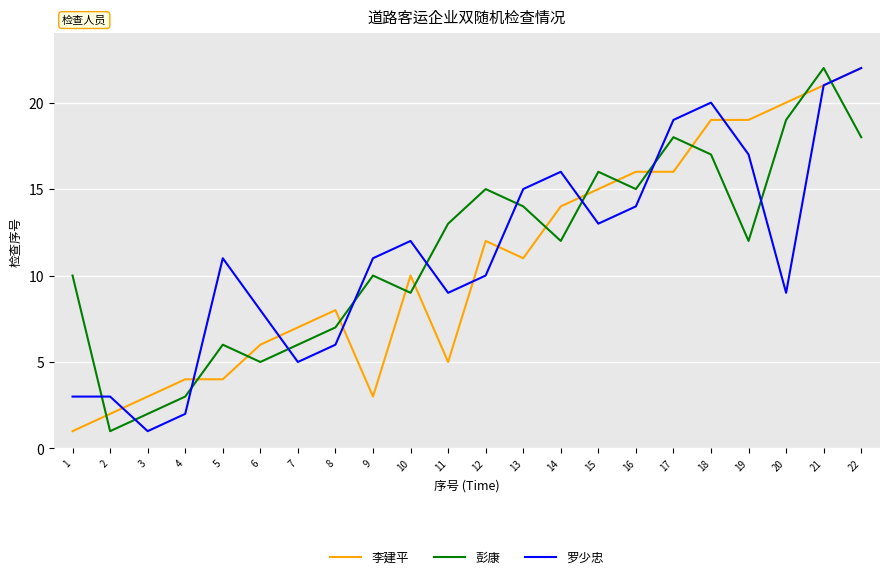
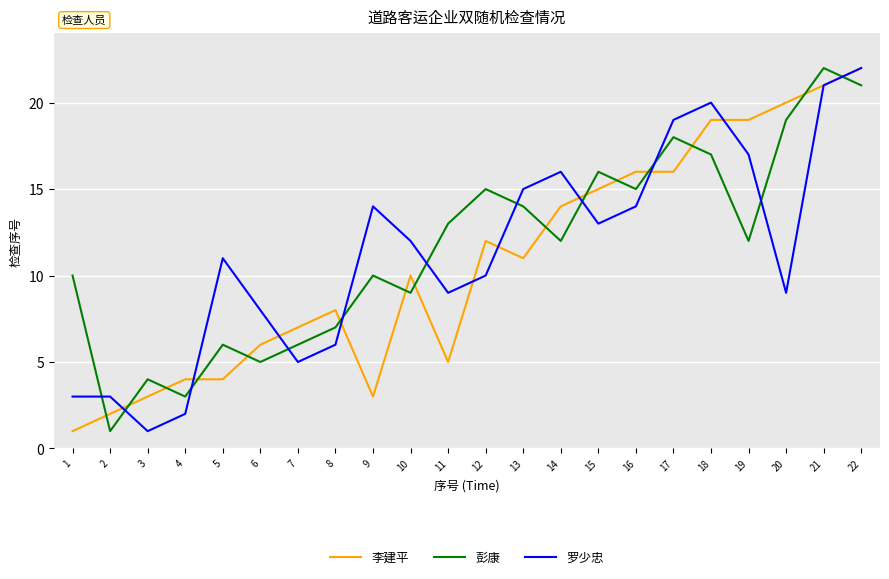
彭康, 3: 2 -> 4
罗少忠, 9: 11 -> 14
彭康, 22: 18 -> 21
